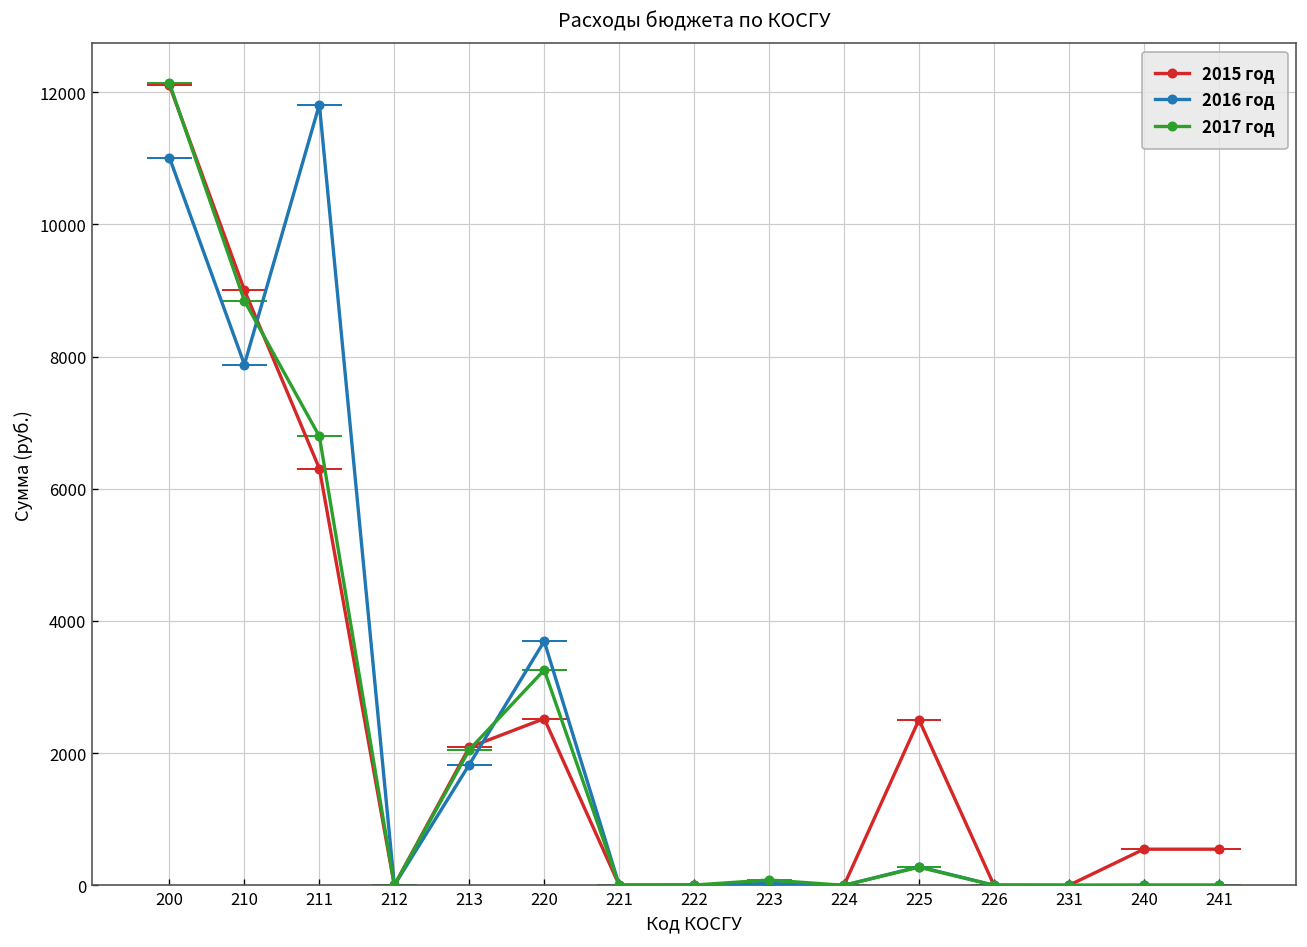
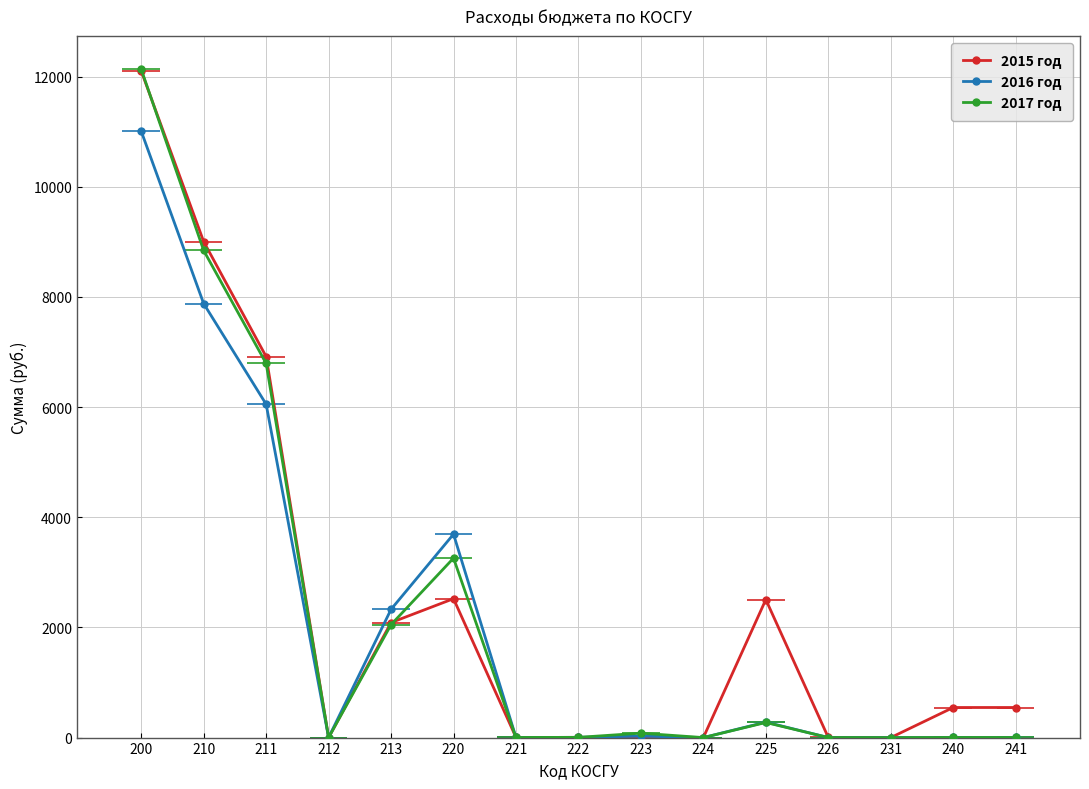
2015 год, 211: 6300 -> 6900
2016 год, 211: 11800 -> 6100
2016 год, 213: 1800 -> 2300
